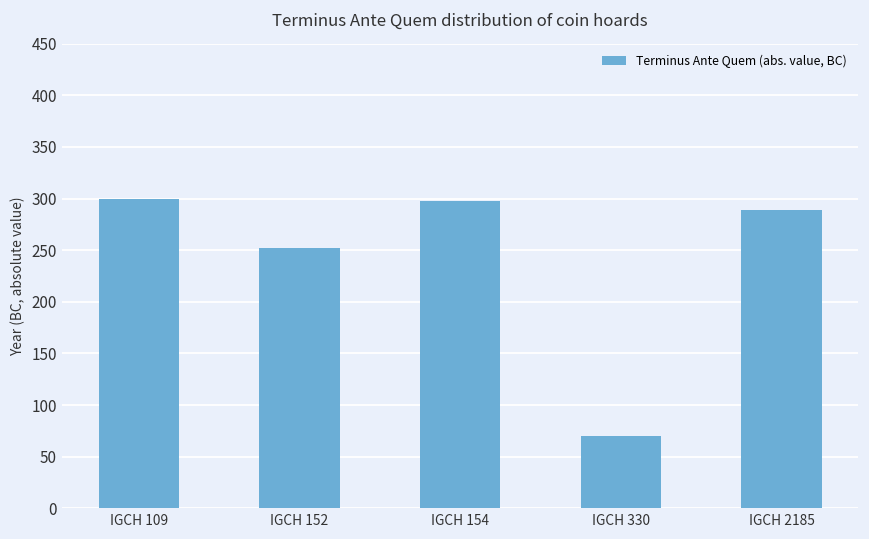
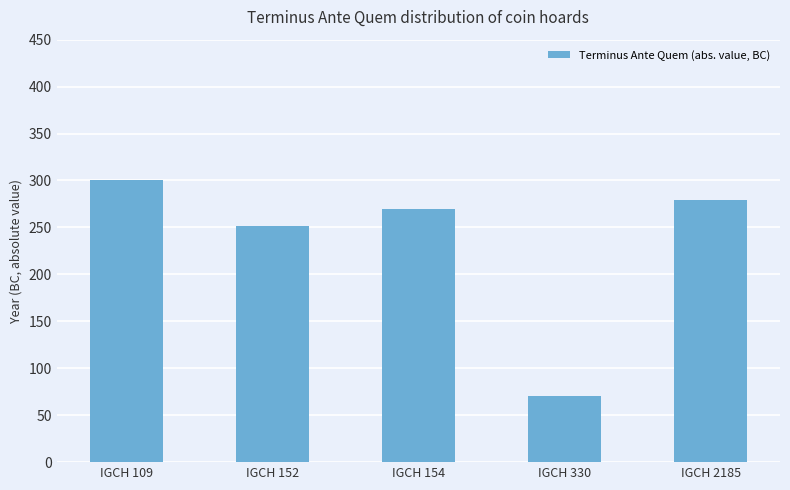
IGCH 154: 300 -> 270
IGCH 2185: 290 -> 280
